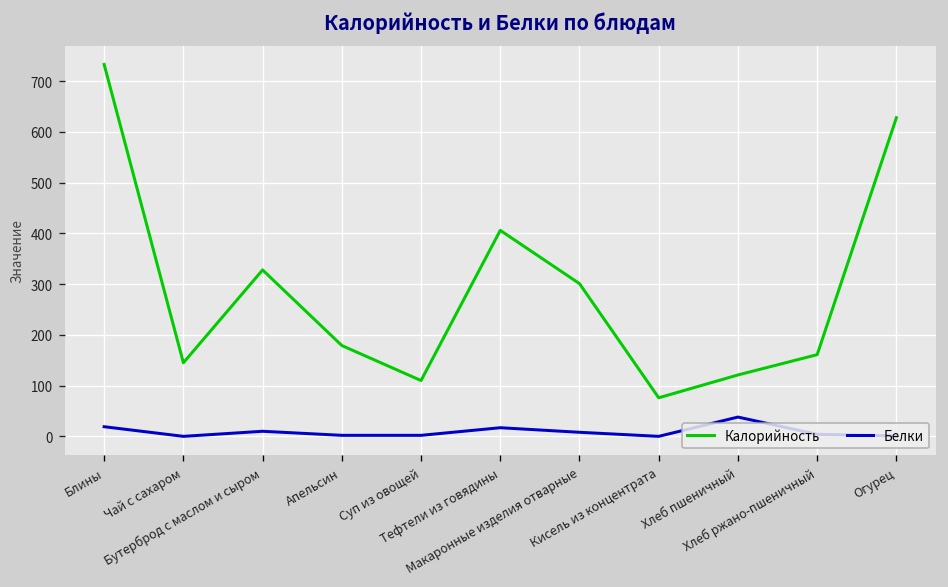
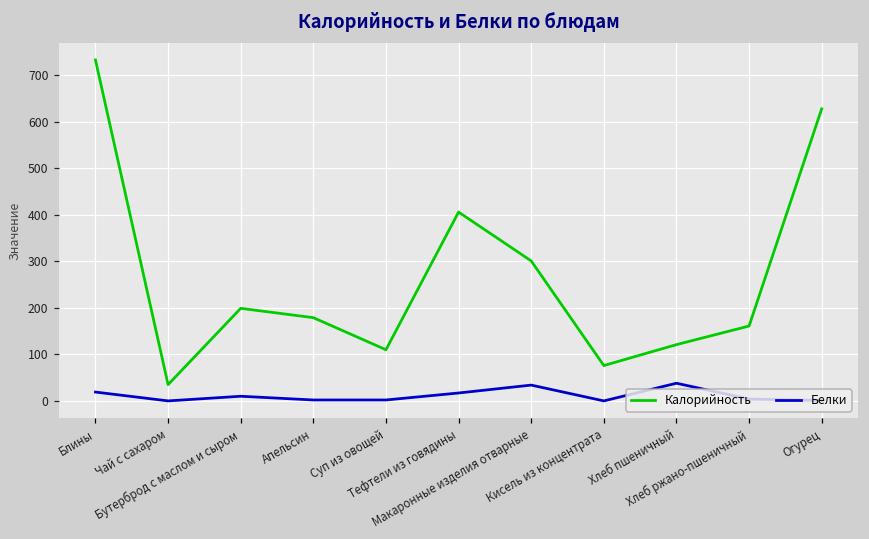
Калорийность, Чай с сахаром: 150 -> 40
Калорийность, Бутерброд с маслом и сыром: 330 -> 200
Белки, Макаронные изделия отварные: 10 -> 30
